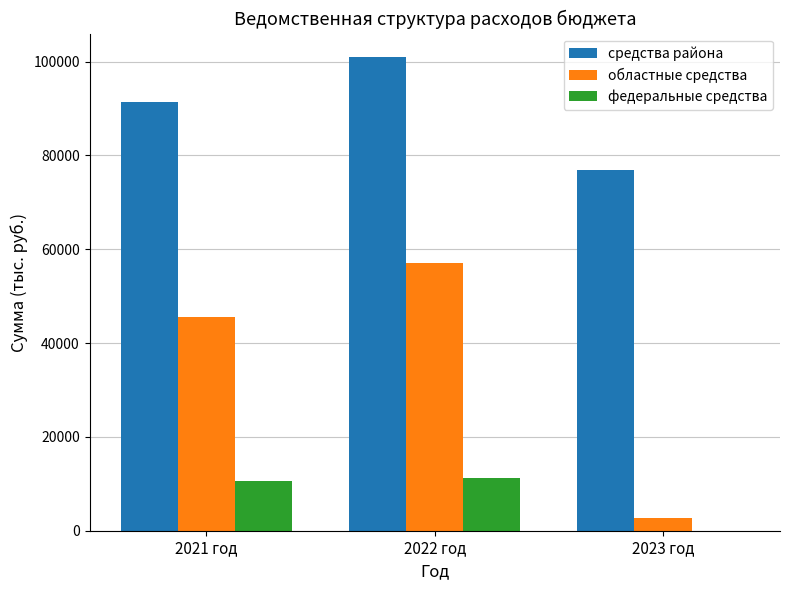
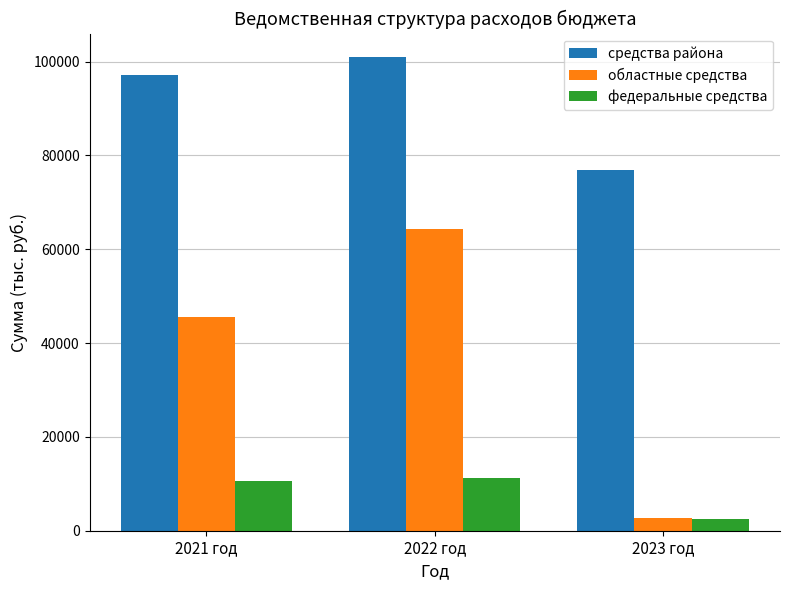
средства района, 2021 год: 91000 -> 97000
областные средства, 2022 год: 57000 -> 64000
федеральные средства, 2023 год: 0 -> 3000
